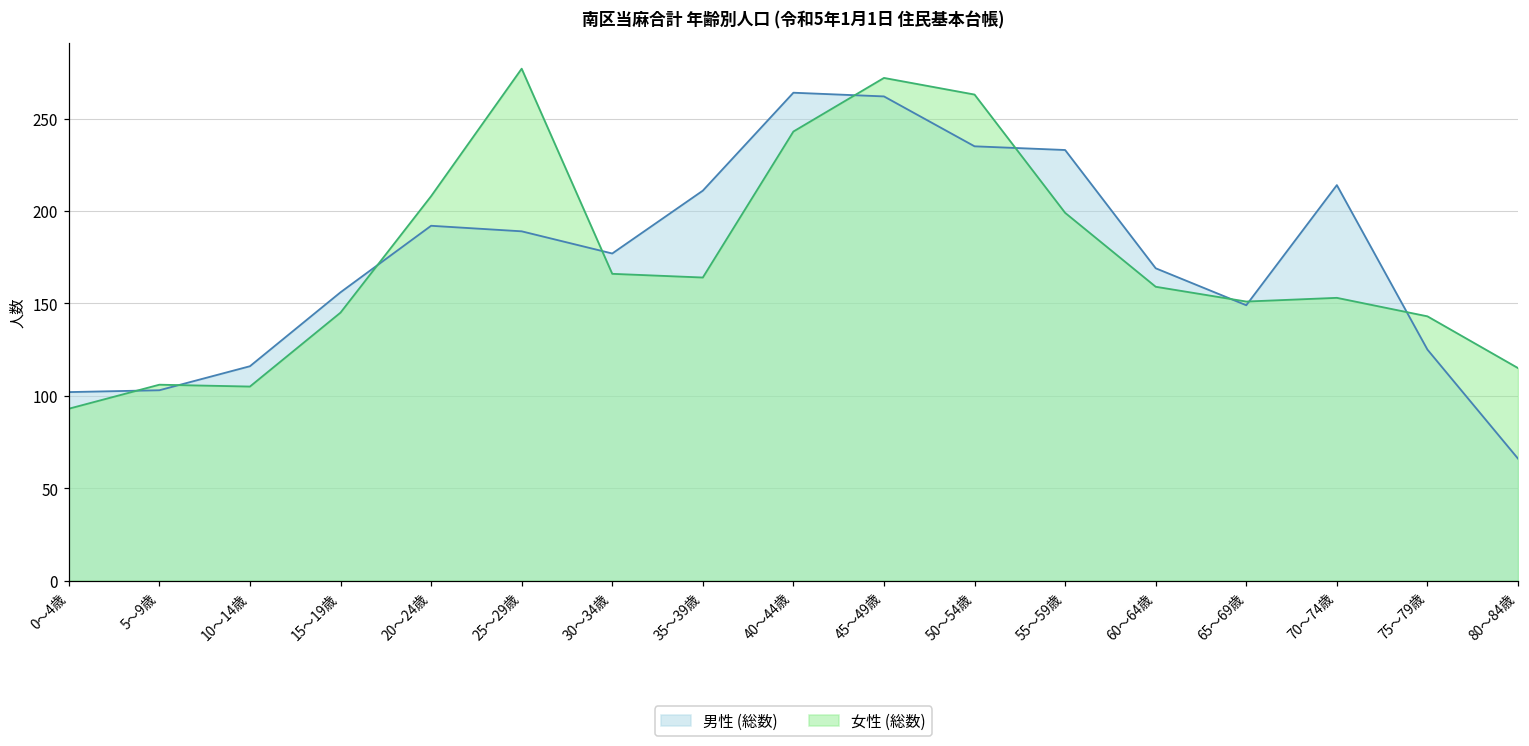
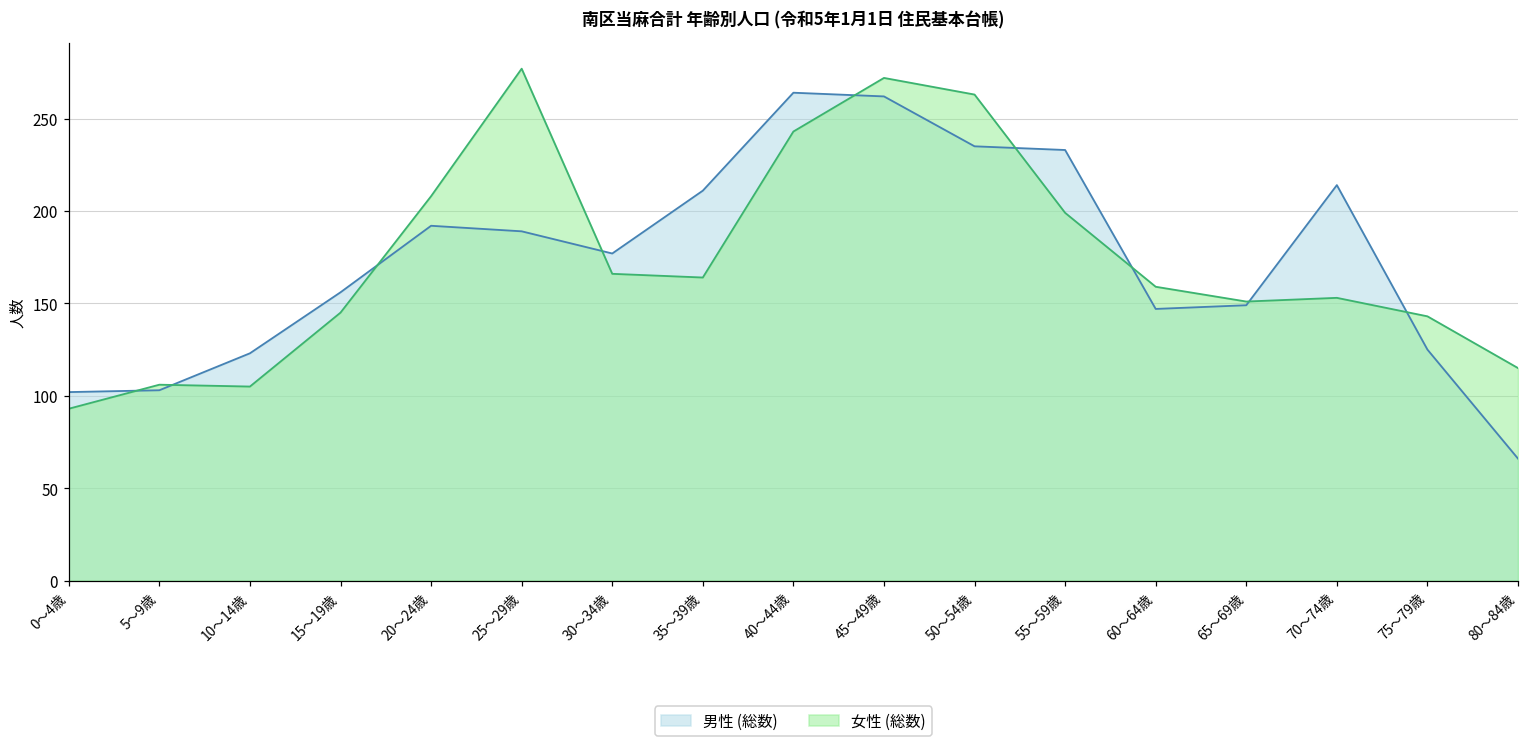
男性 (総数), 10～14歳: 116 -> 123
男性 (総数), 60～64歳: 169 -> 147
